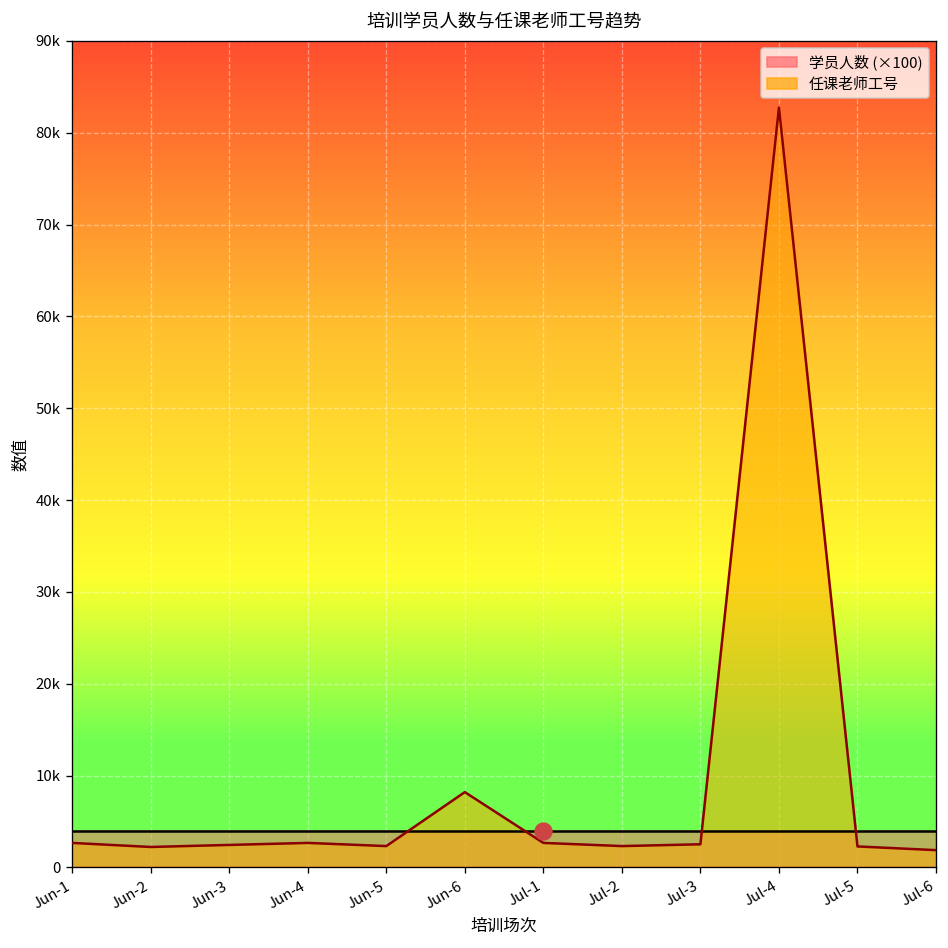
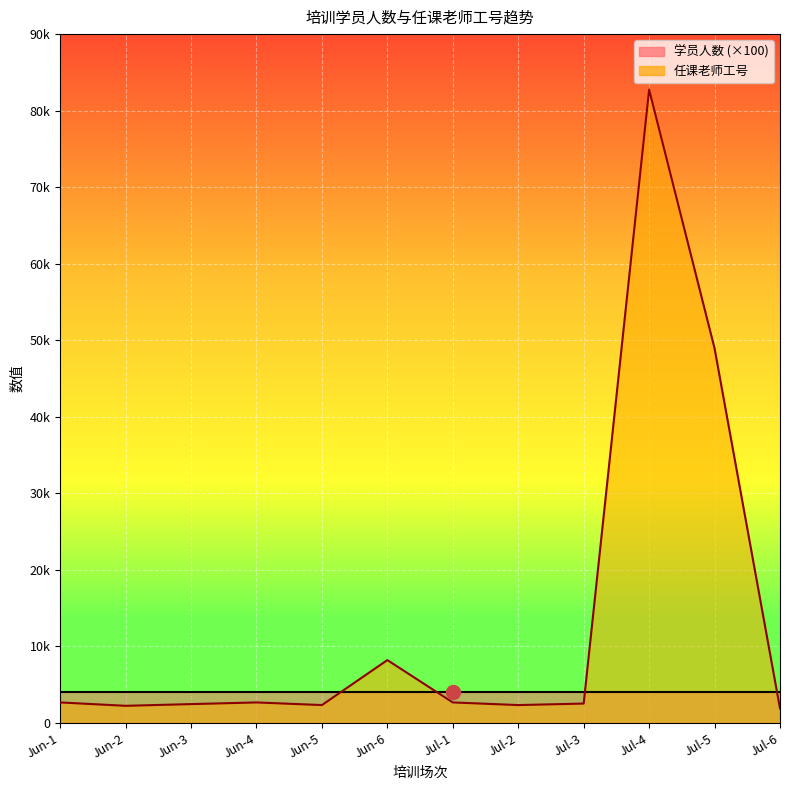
任课老师工号, Jul-5: 2000 -> 49000
